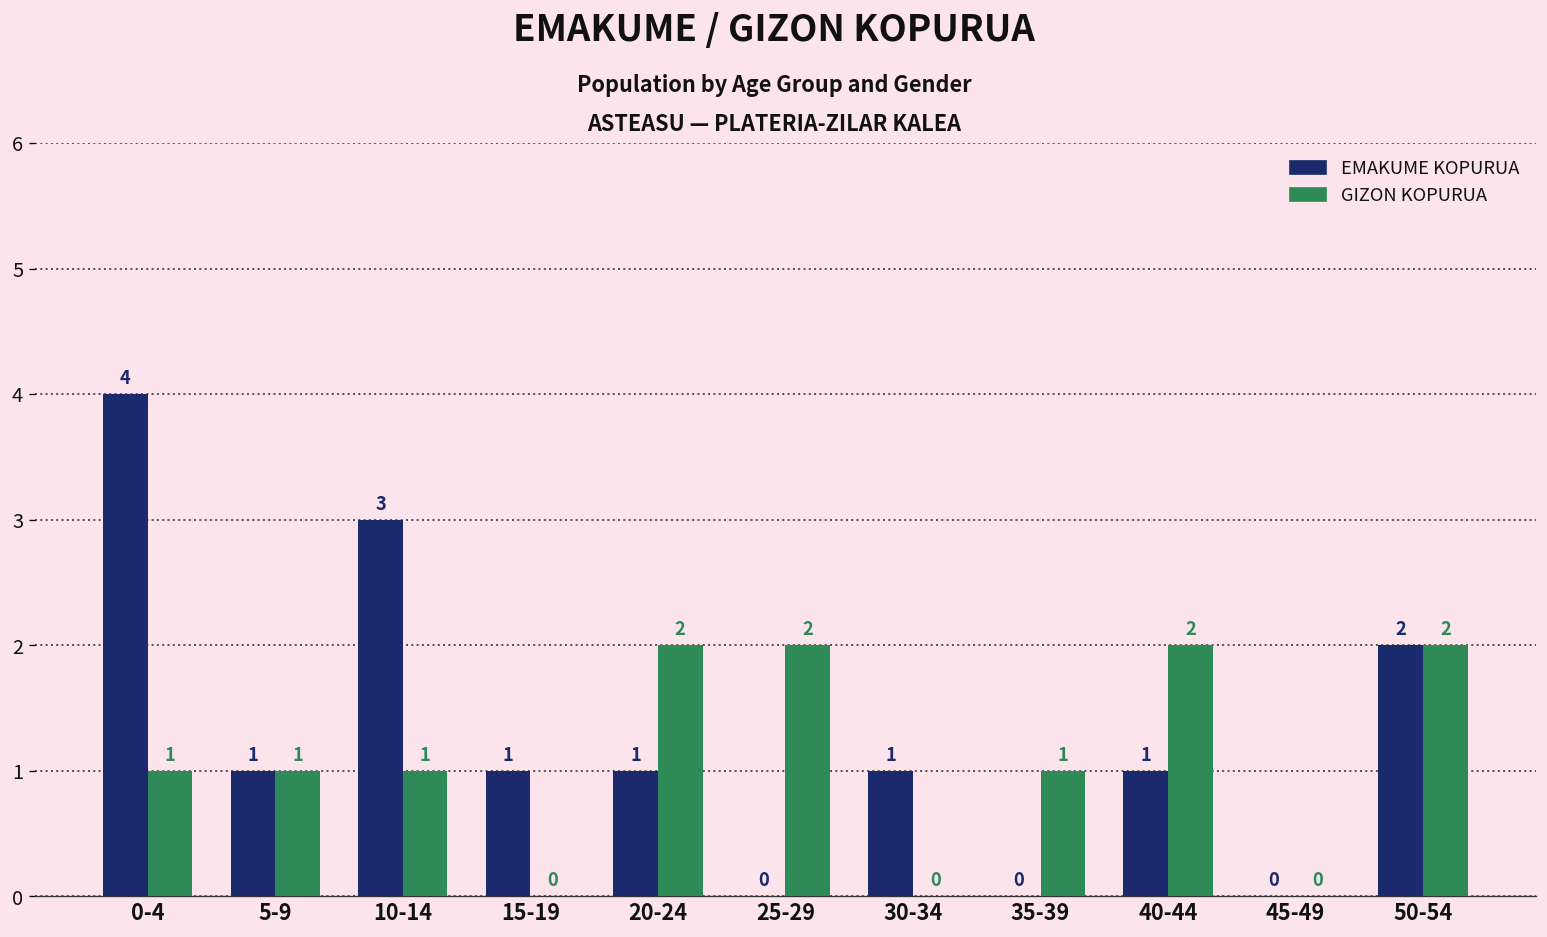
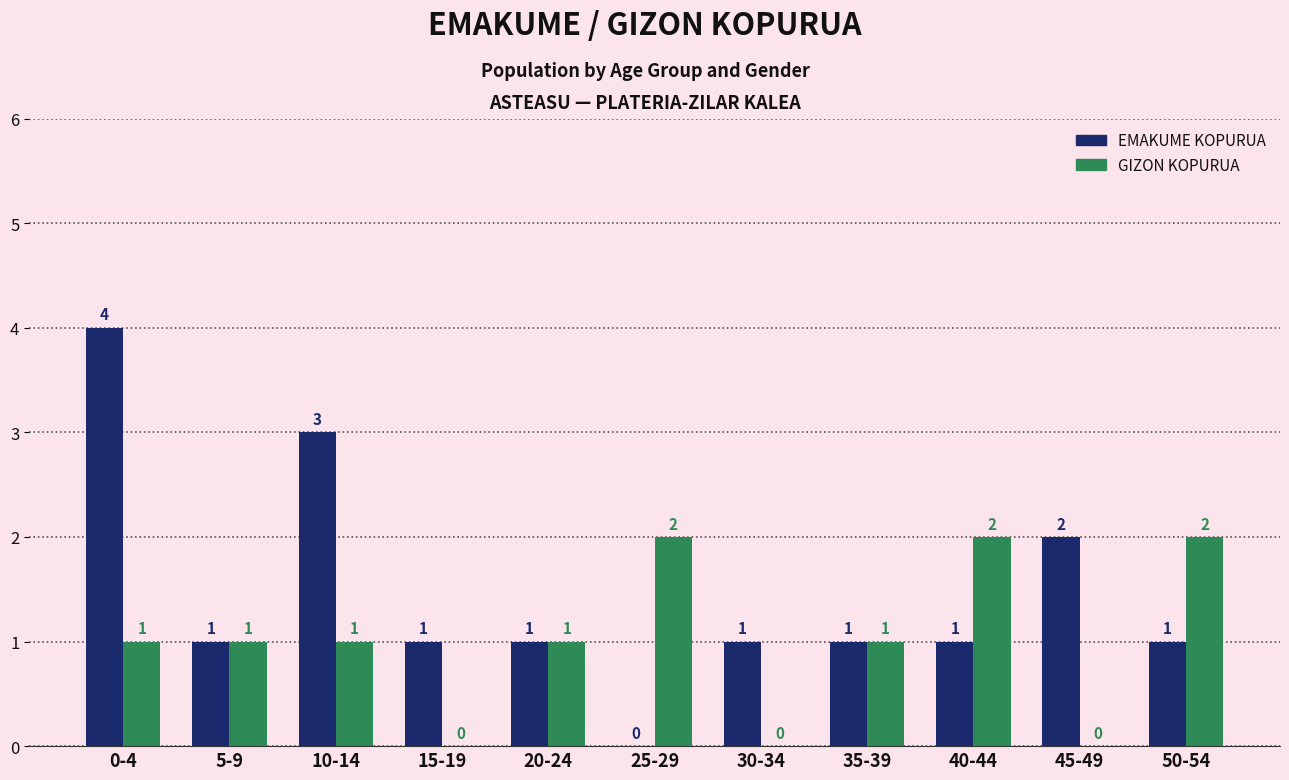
GIZON KOPURUA, 20-24: 2 -> 1
EMAKUME KOPURUA, 35-39: 0 -> 1
EMAKUME KOPURUA, 45-49: 0 -> 2
EMAKUME KOPURUA, 50-54: 2 -> 1
